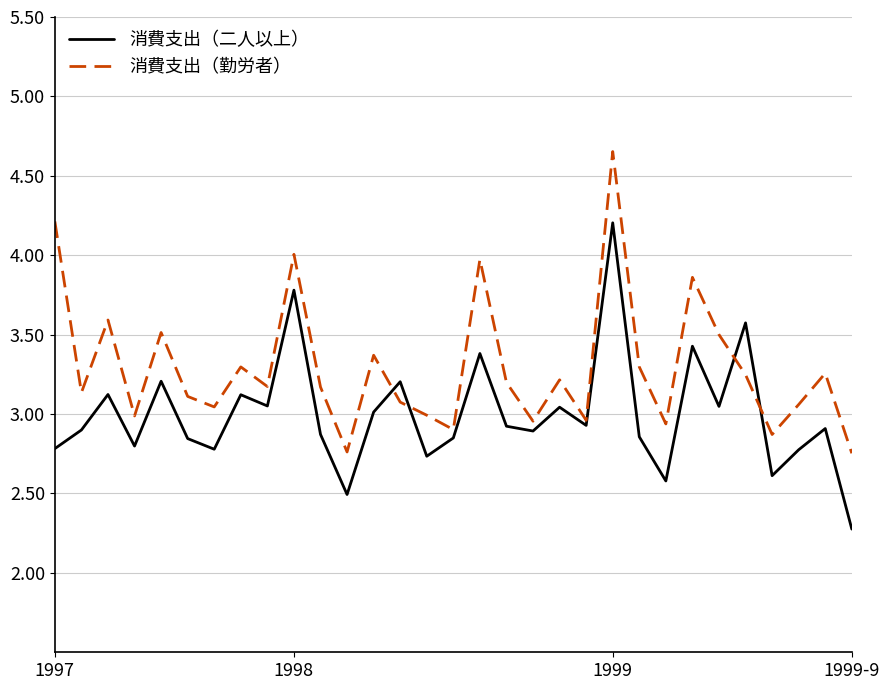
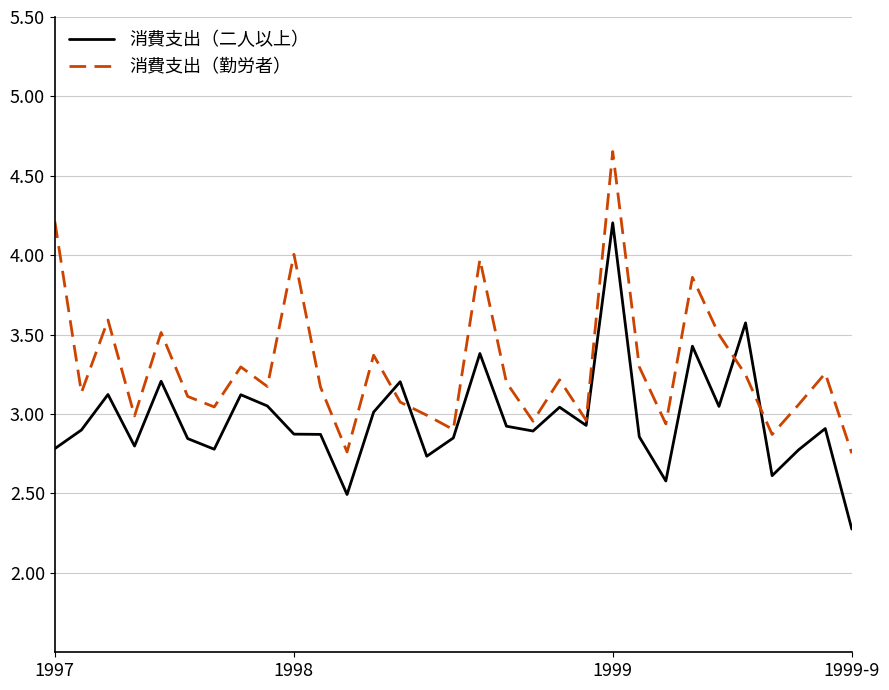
消費支出（二人以上）, 1998: 3.78 -> 2.87
